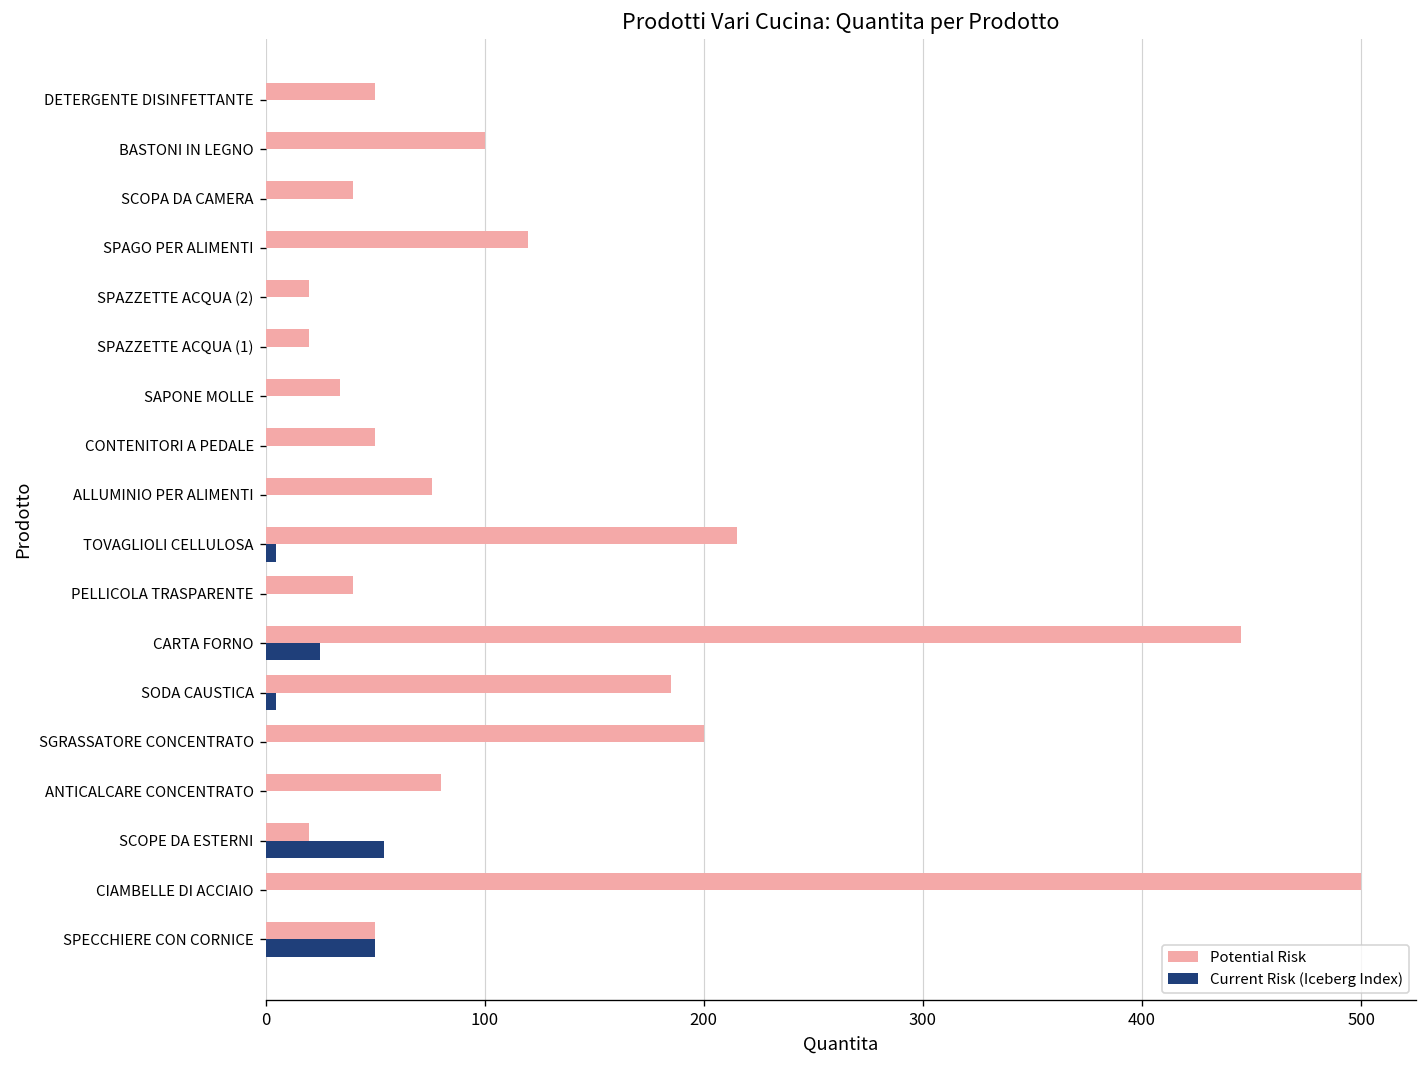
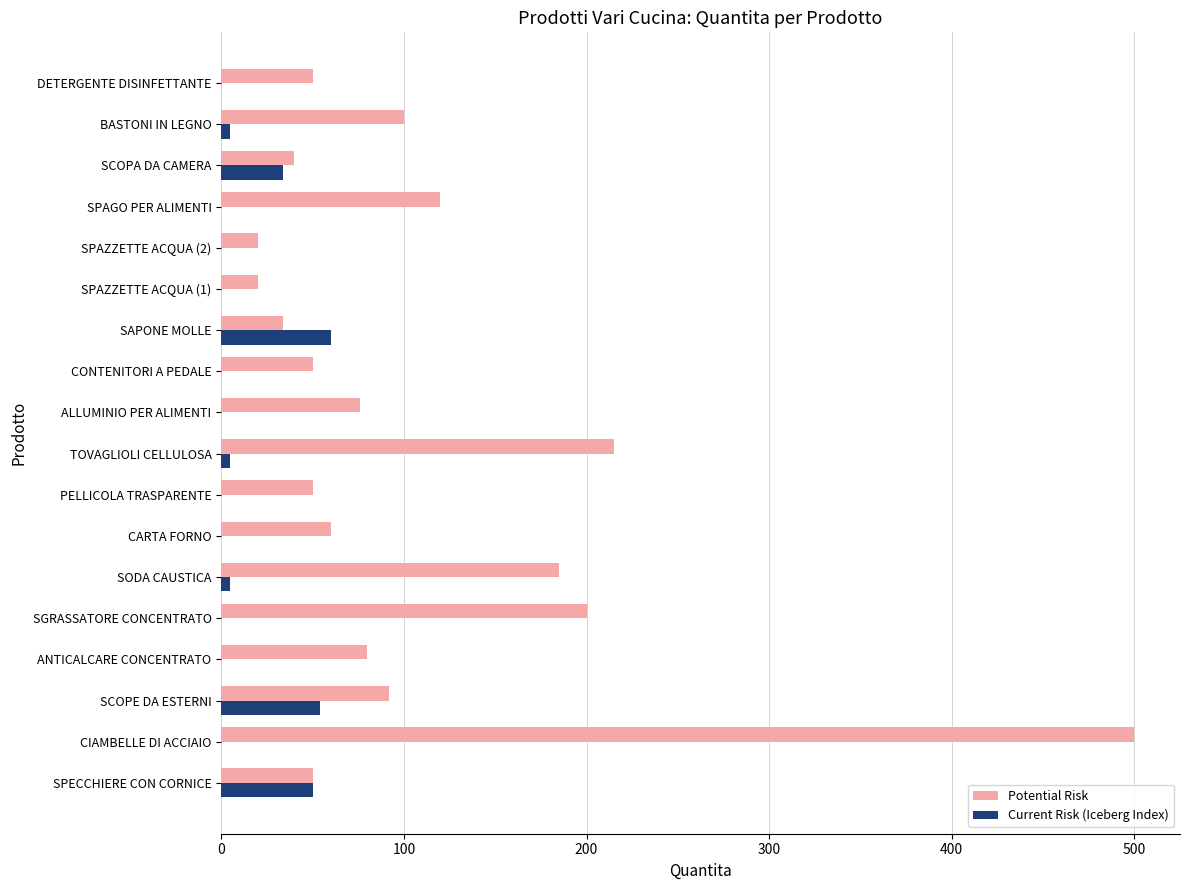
Current Risk (Iceberg Index), BASTONI IN LEGNO: 0 -> 5
Current Risk (Iceberg Index), SCOPA DA CAMERA: 0 -> 34
Current Risk (Iceberg Index), SAPONE MOLLE: 0 -> 60
Potential Risk, PELLICOLA TRASPARENTE: 40 -> 50
Potential Risk, CARTA FORNO: 445 -> 60
Current Risk (Iceberg Index), CARTA FORNO: 25 -> 0
Potential Risk, SCOPE DA ESTERNI: 20 -> 92
